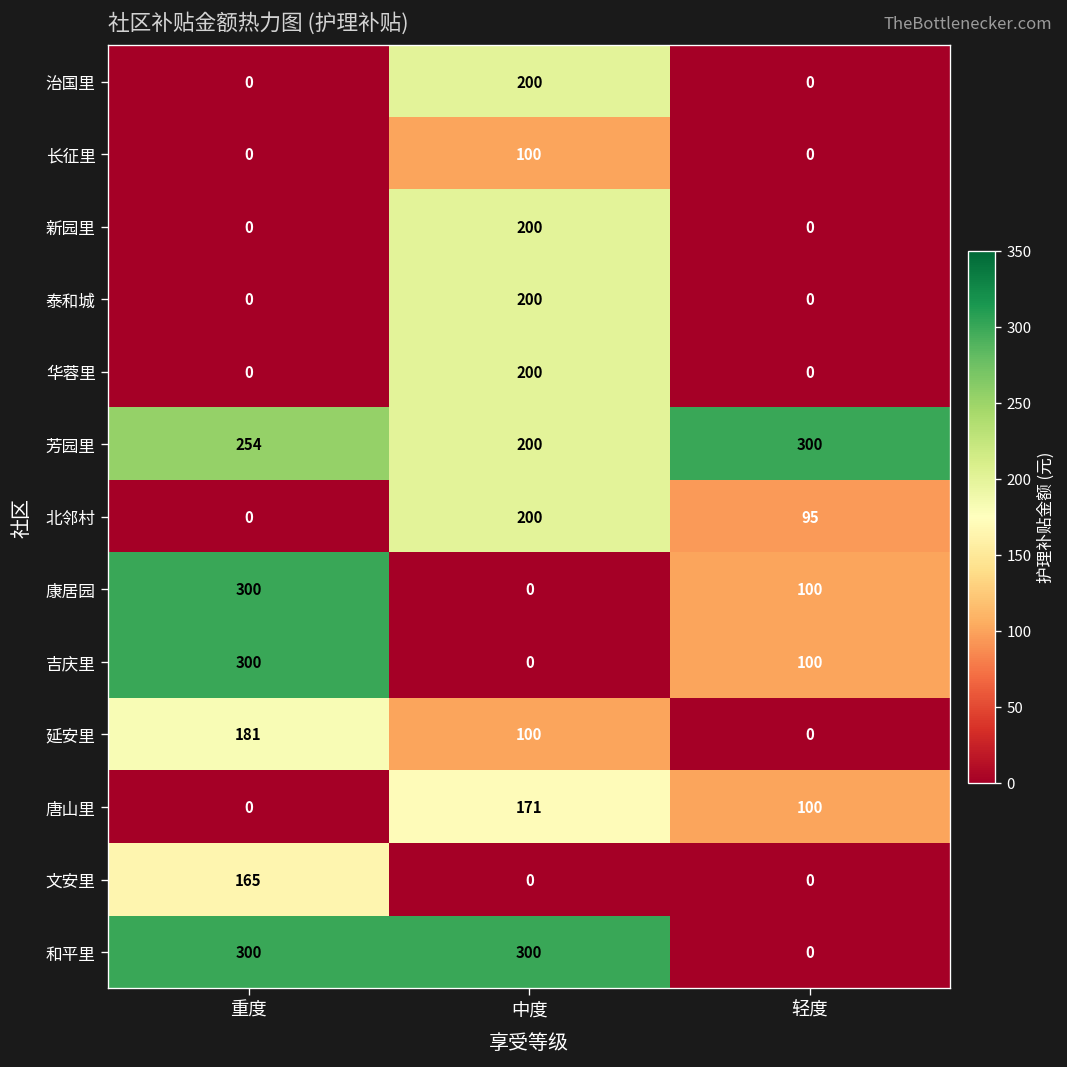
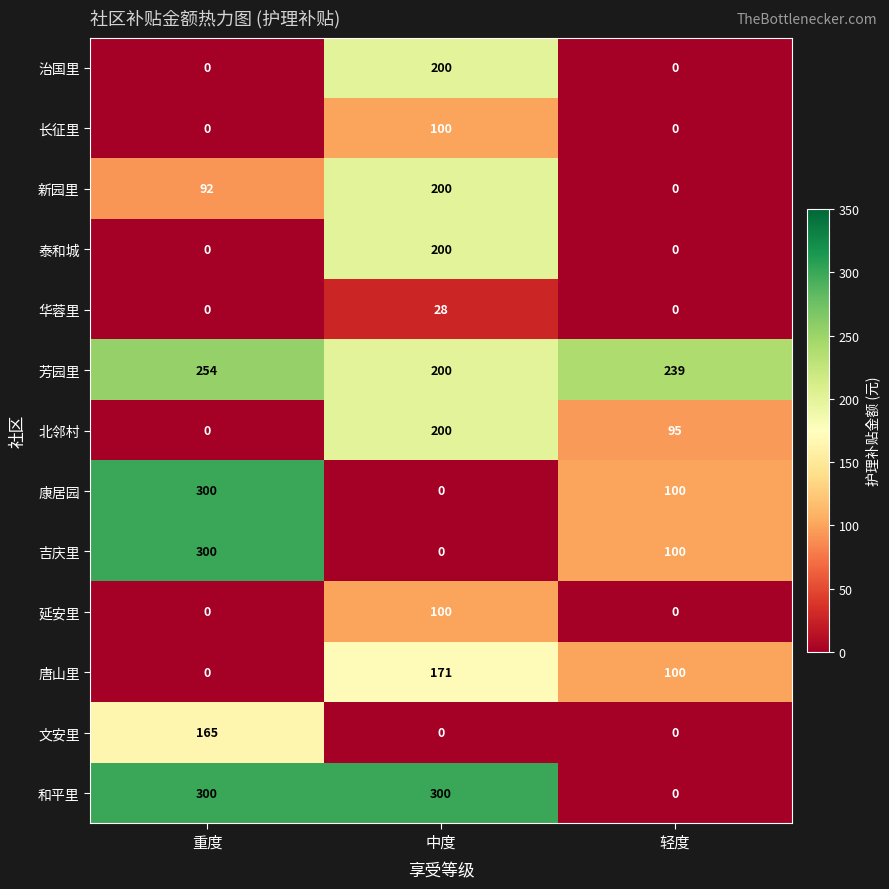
新园里, 重度: 0 -> 92
华蓉里, 中度: 200 -> 28
芳园里, 轻度: 300 -> 239
延安里, 重度: 181 -> 0
